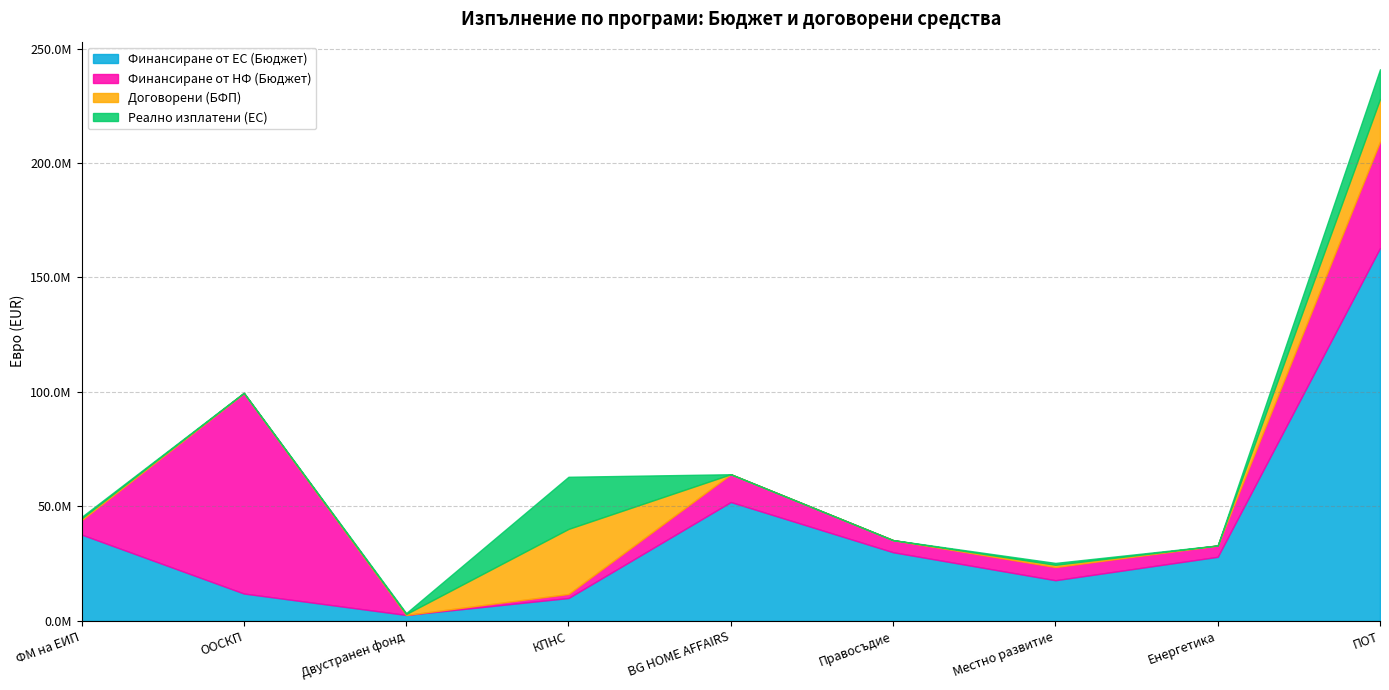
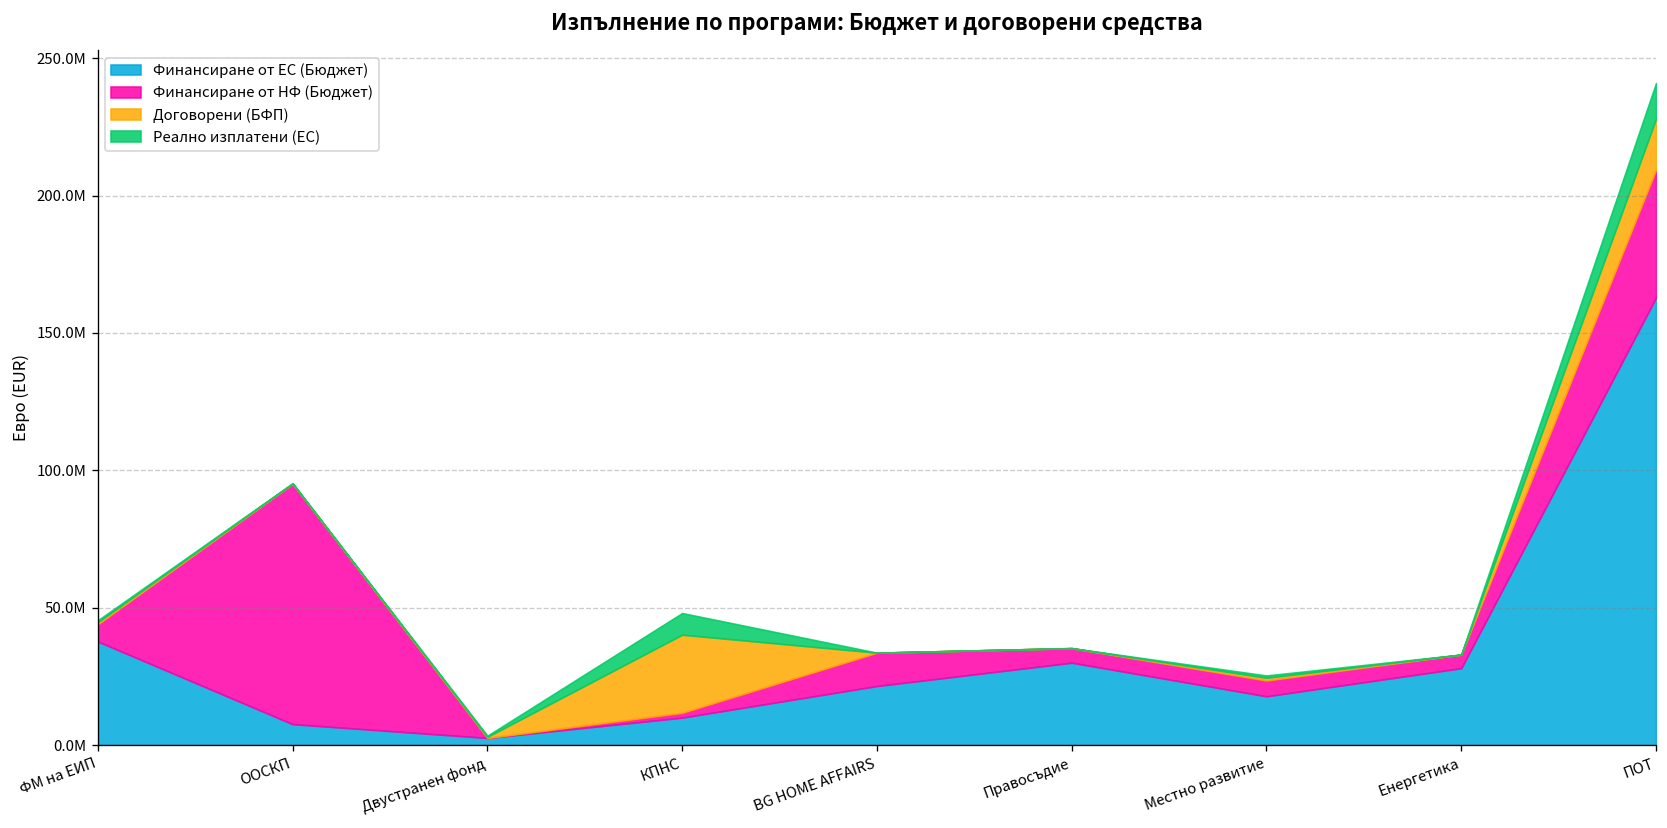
Финансиране от ЕС (Бюджет), ООСКП: 12000000 -> 8000000
Реално изплатени (ЕС), КПНС: 23000000 -> 8000000
Финансиране от ЕС (Бюджет), BG HOME AFFAIRS: 52000000 -> 21000000
